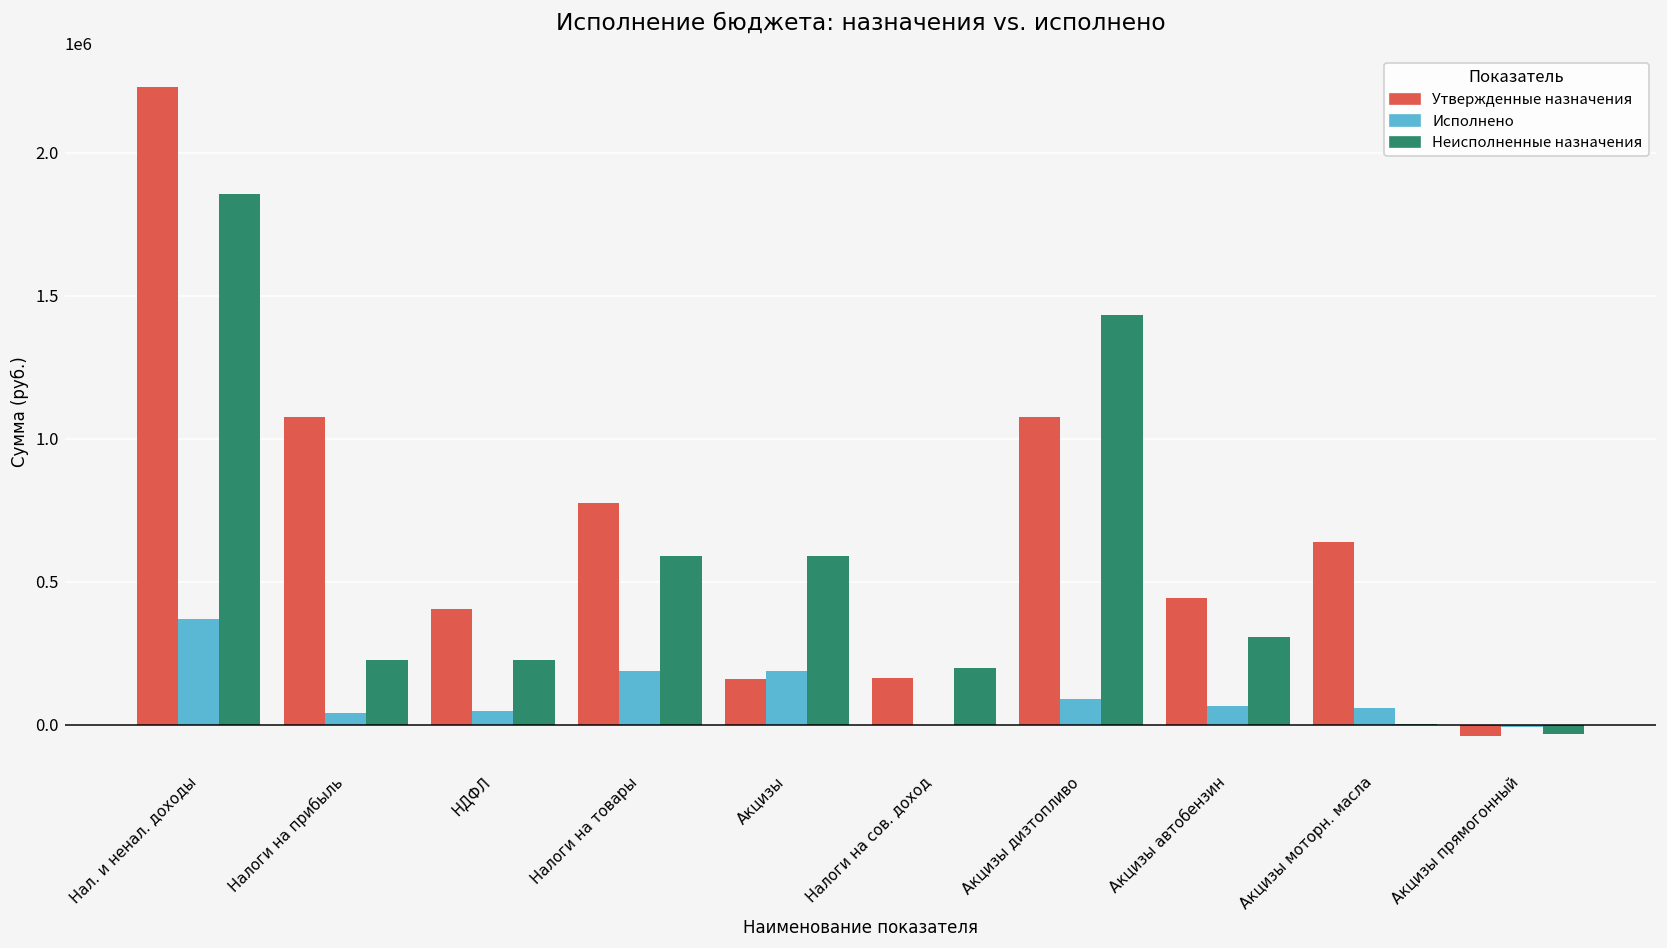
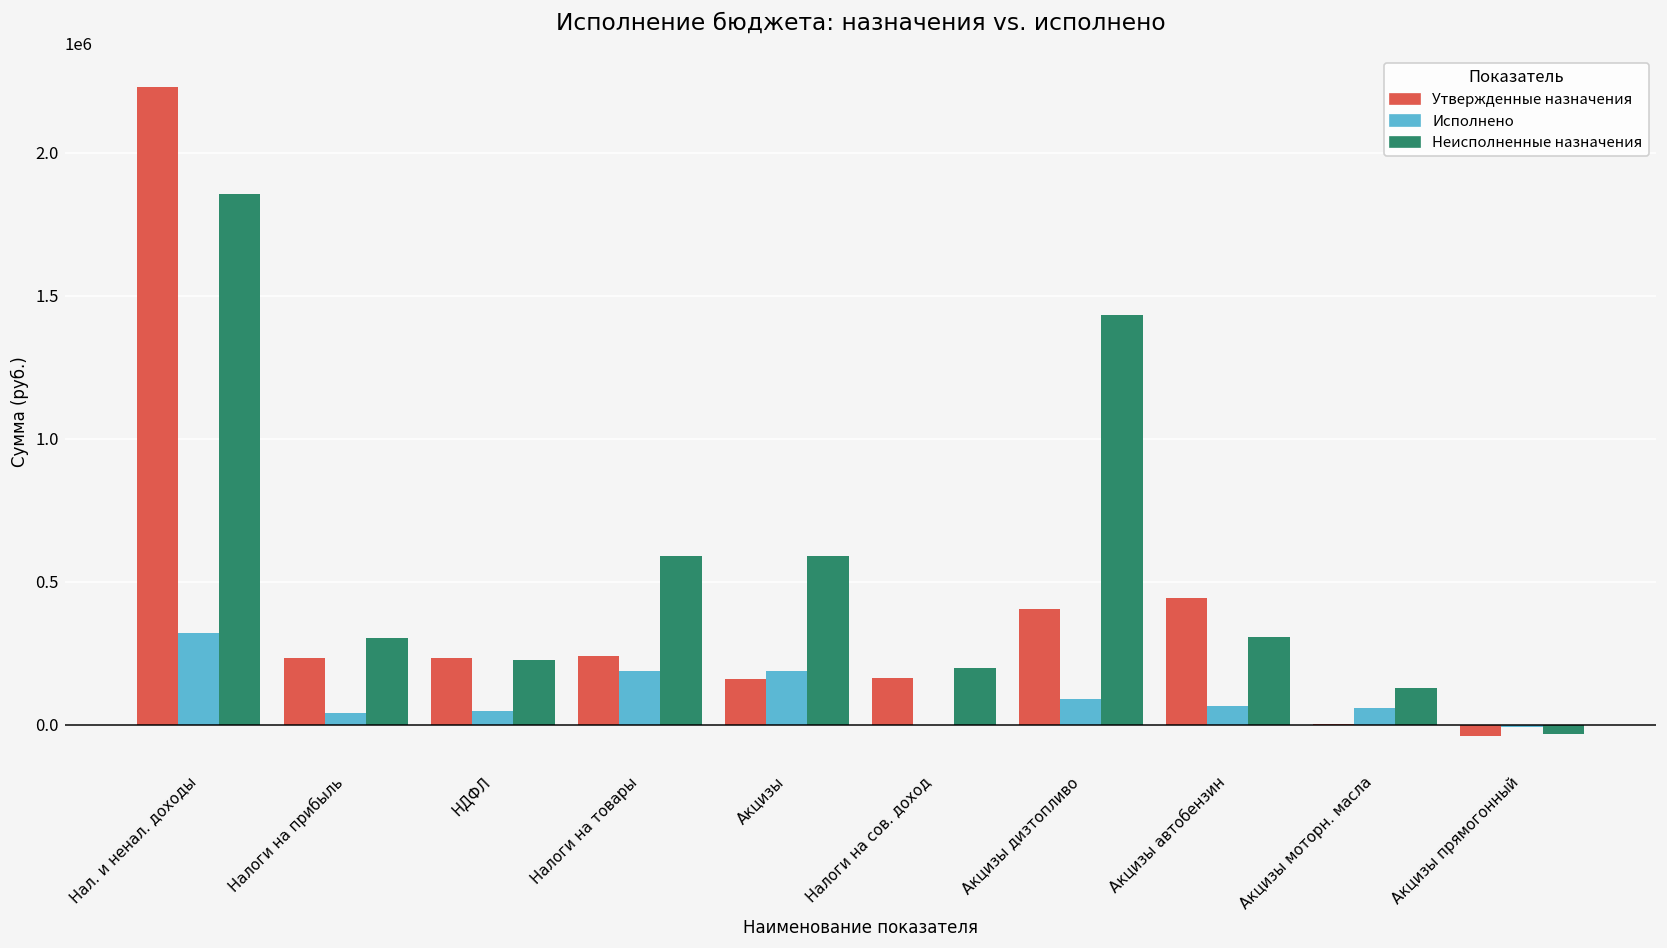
Исполнено, Нал. и ненал. доходы: 370000 -> 320000
Утвержденные назначения, Налоги на прибыль: 1080000 -> 230000
Неисполненные назначения, Налоги на прибыль: 230000 -> 300000
Утвержденные назначения, НДФЛ: 400000 -> 230000
Утвержденные назначения, Налоги на товары: 780000 -> 240000
Утвержденные назначения, Акцизы дизтопливо: 1080000 -> 410000
Утвержденные назначения, Акцизы моторн. масла: 640000 -> 0
Неисполненные назначения, Акцизы моторн. масла: 0 -> 130000
